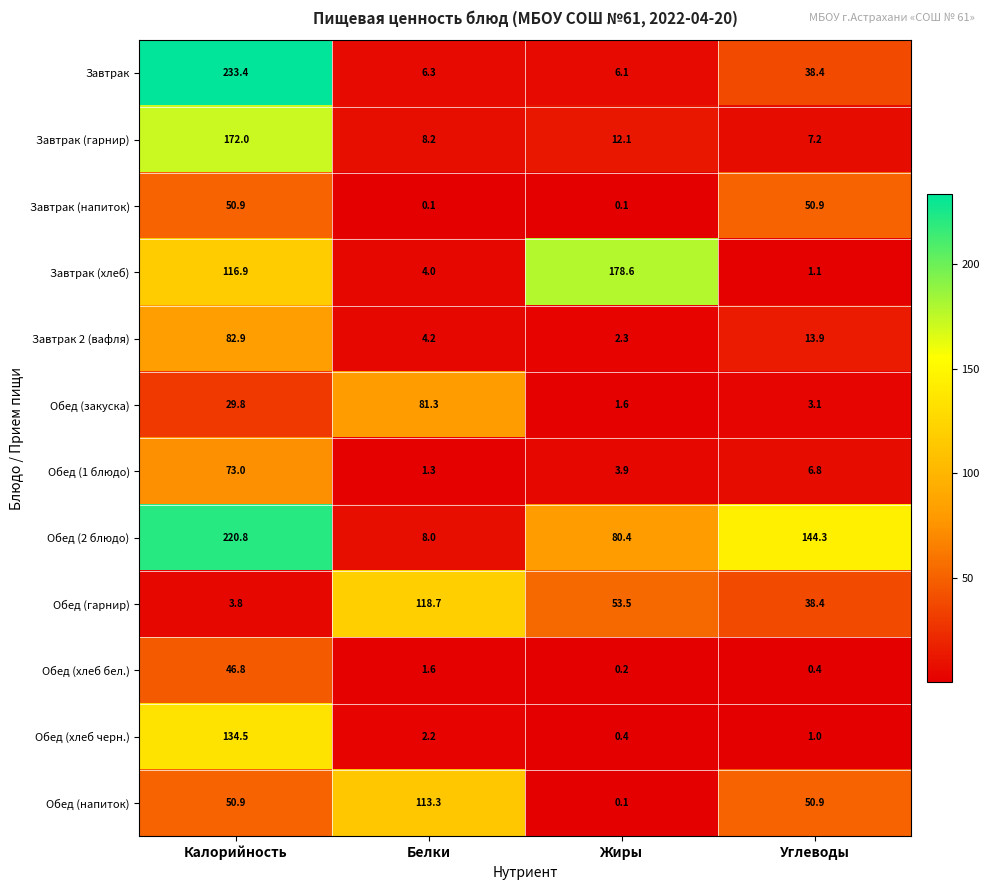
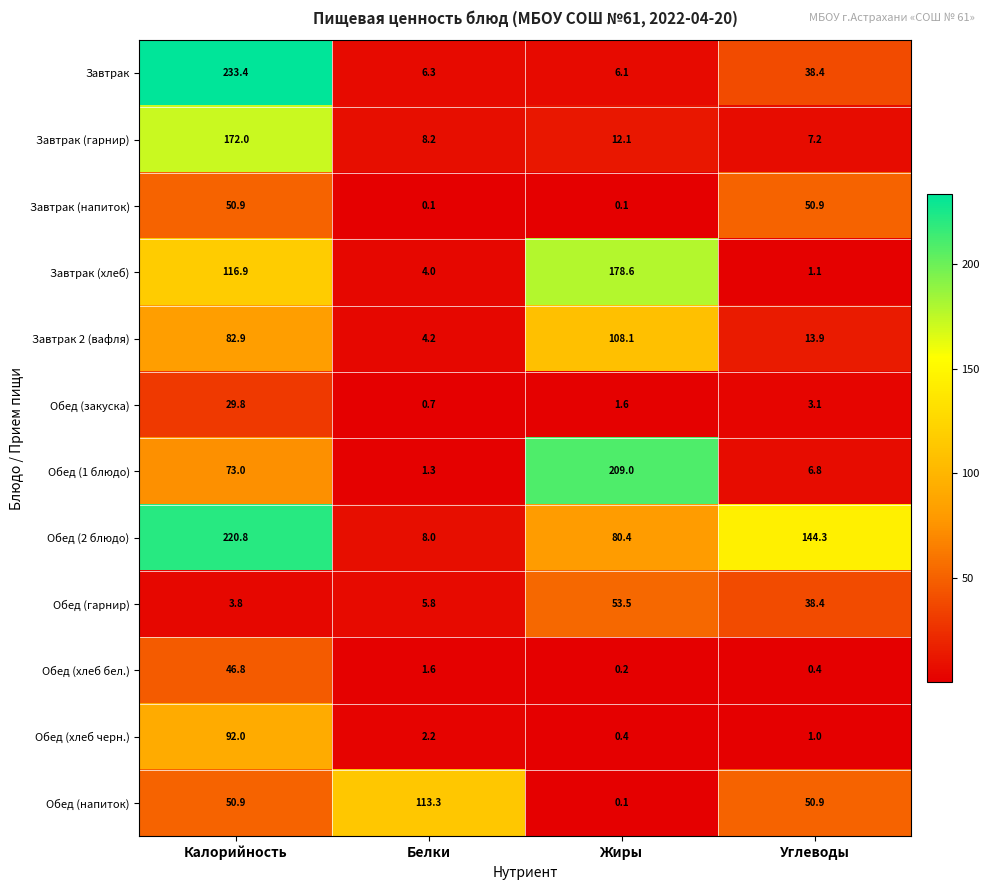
Завтрак 2 (вафля), Жиры: 2.3 -> 108.1
Обед (закуска), Белки: 81.3 -> 0.7
Обед (1 блюдо), Жиры: 3.9 -> 209.0
Обед (гарнир), Белки: 118.7 -> 5.8
Обед (хлеб черн.), Калорийность: 134.5 -> 92.0
